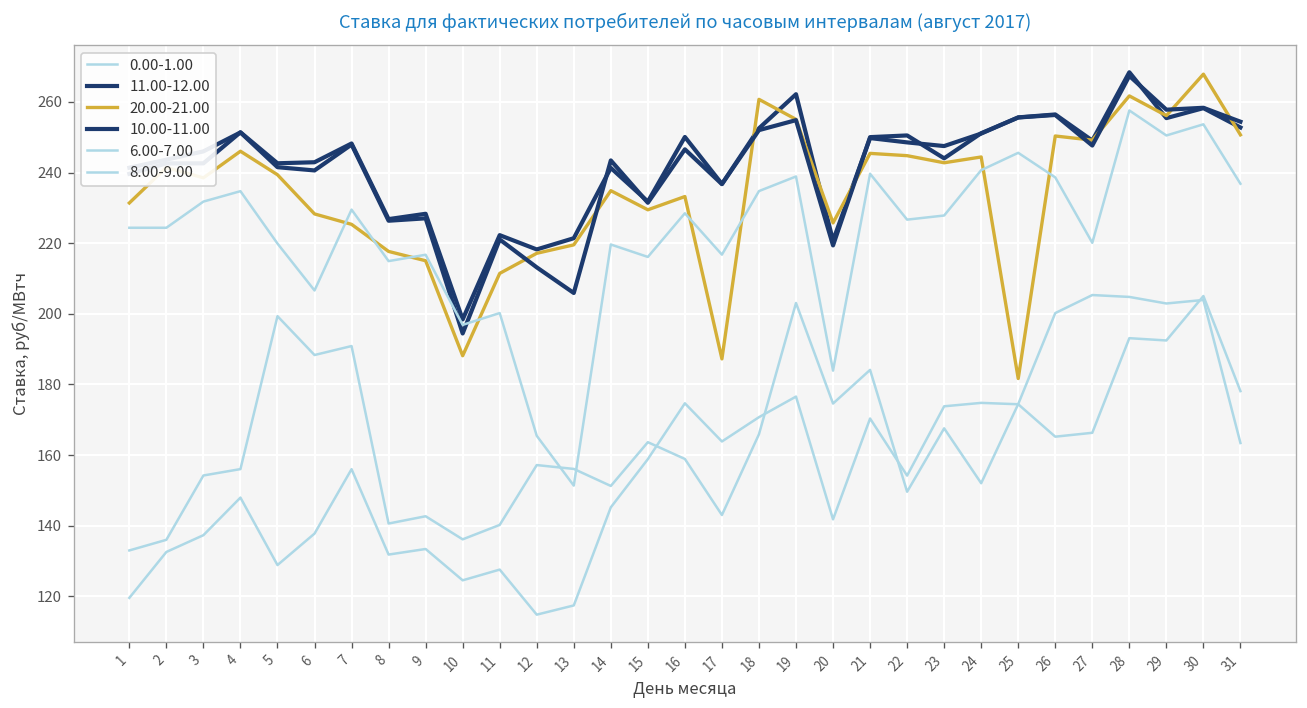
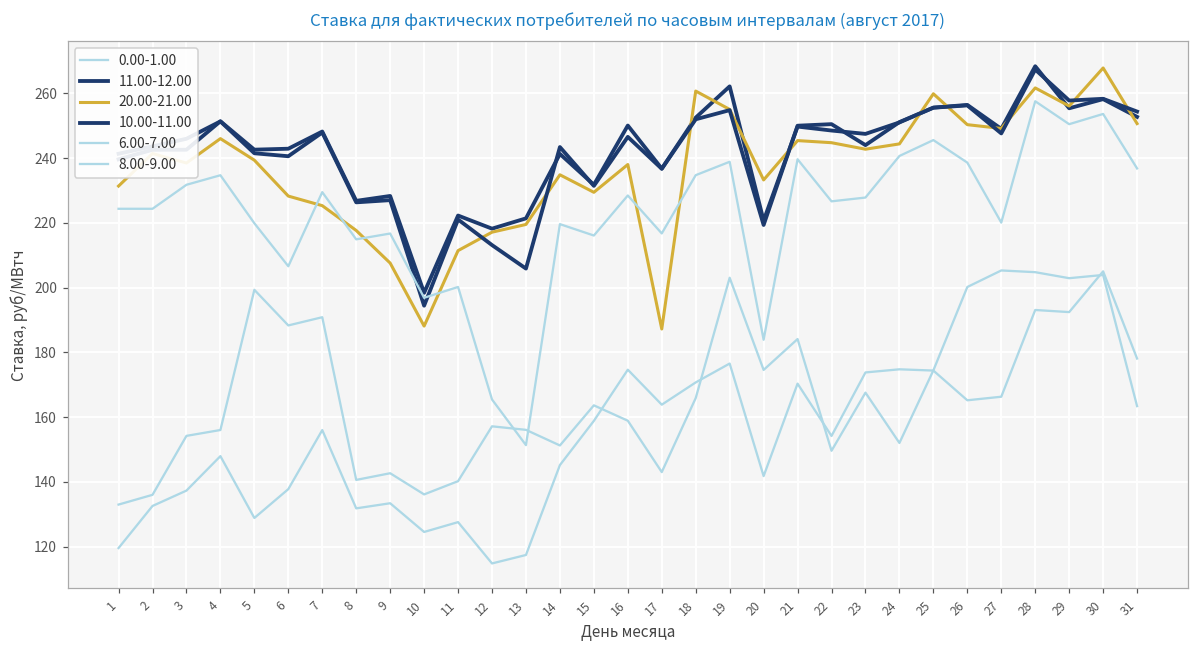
20.00-21.00, 9: 215 -> 208
20.00-21.00, 16: 233 -> 238
20.00-21.00, 20: 226 -> 233
20.00-21.00, 25: 182 -> 260
